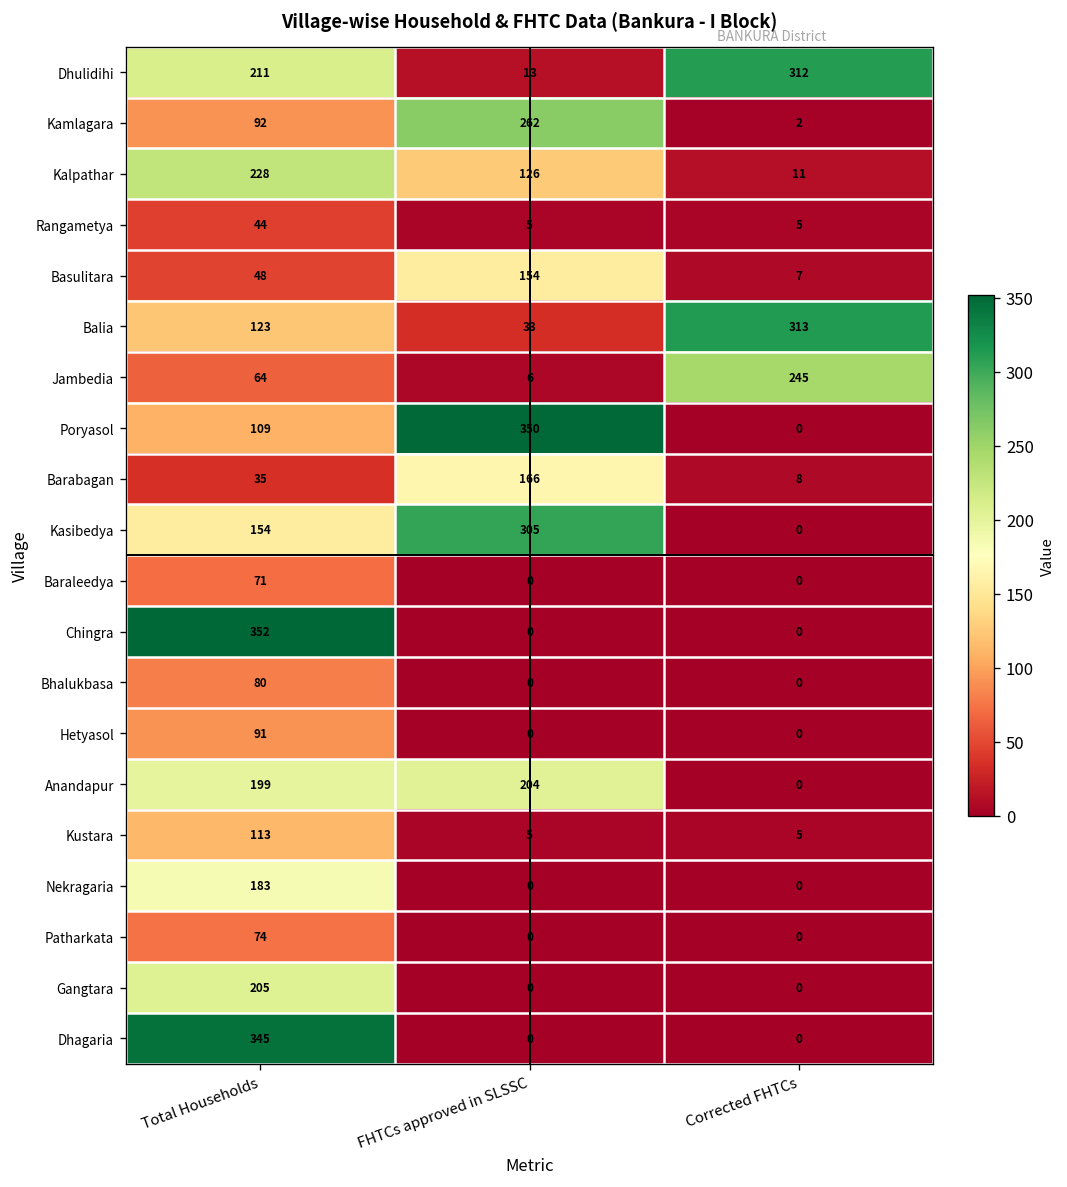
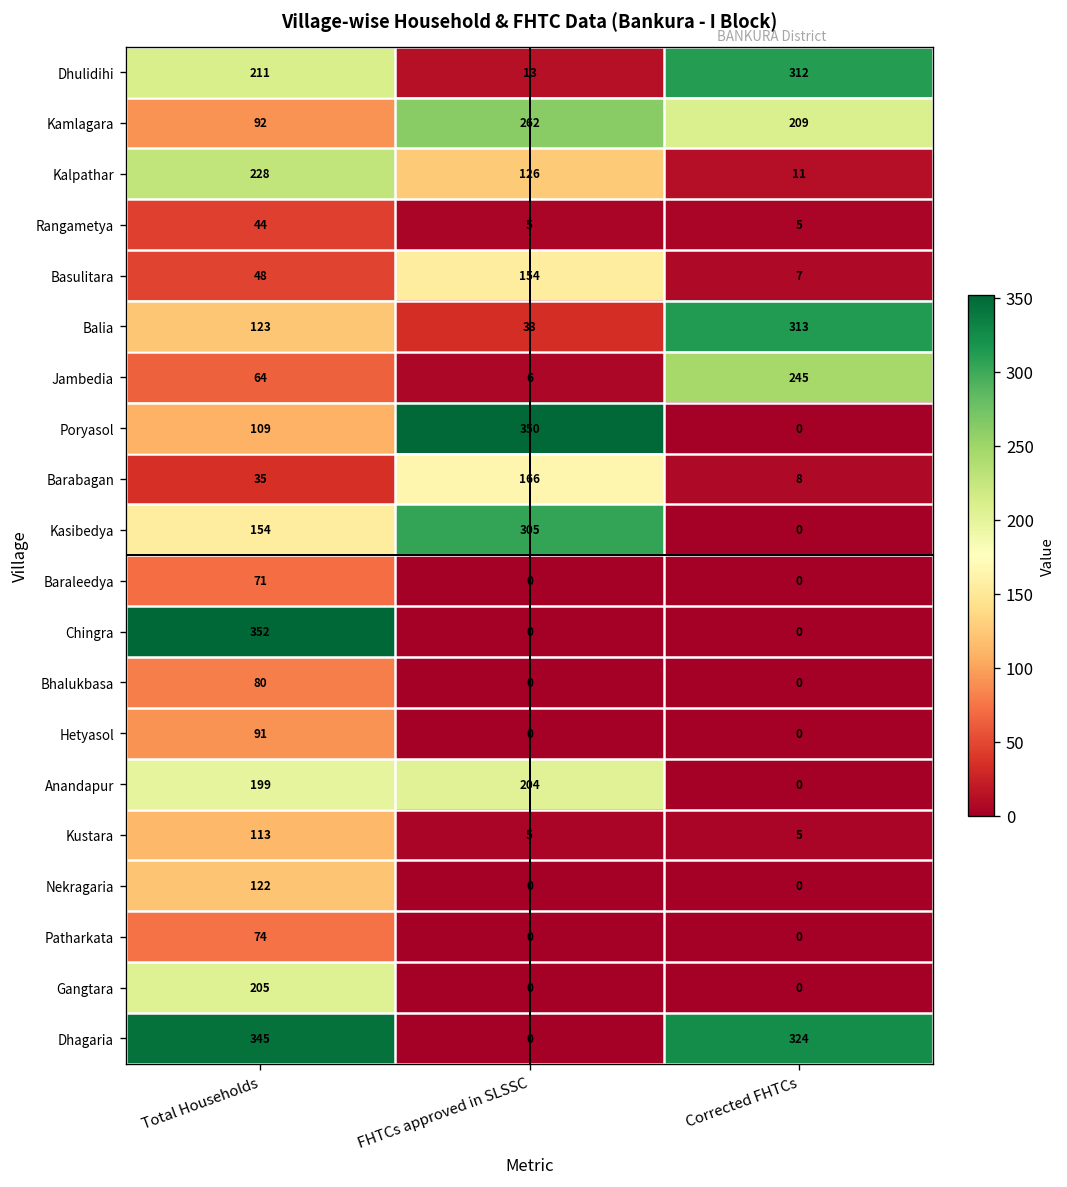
Kamlagara, Corrected FHTCs: 2 -> 209
Nekragaria, Total Households: 183 -> 122
Dhagaria, Corrected FHTCs: 0 -> 324
